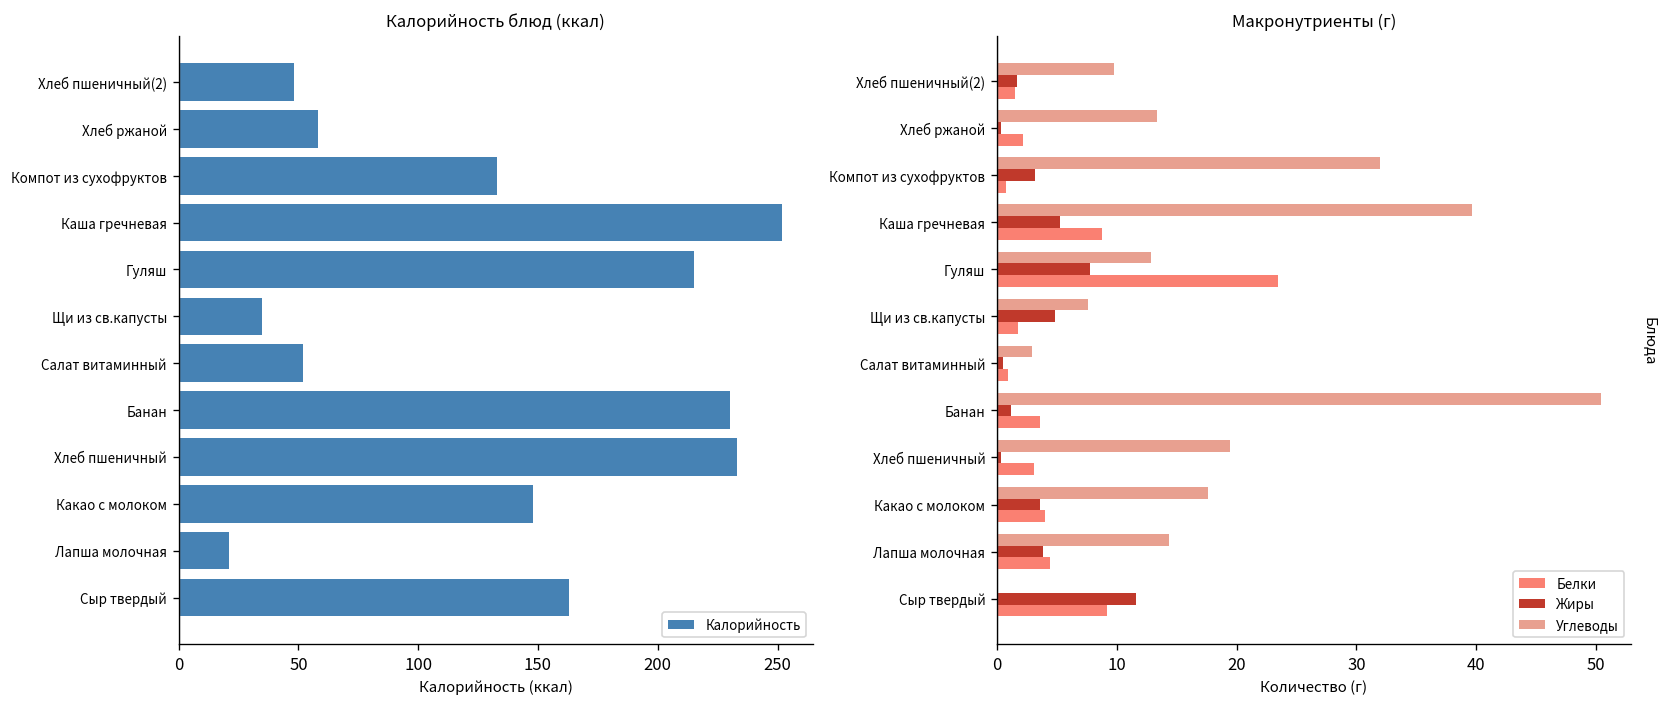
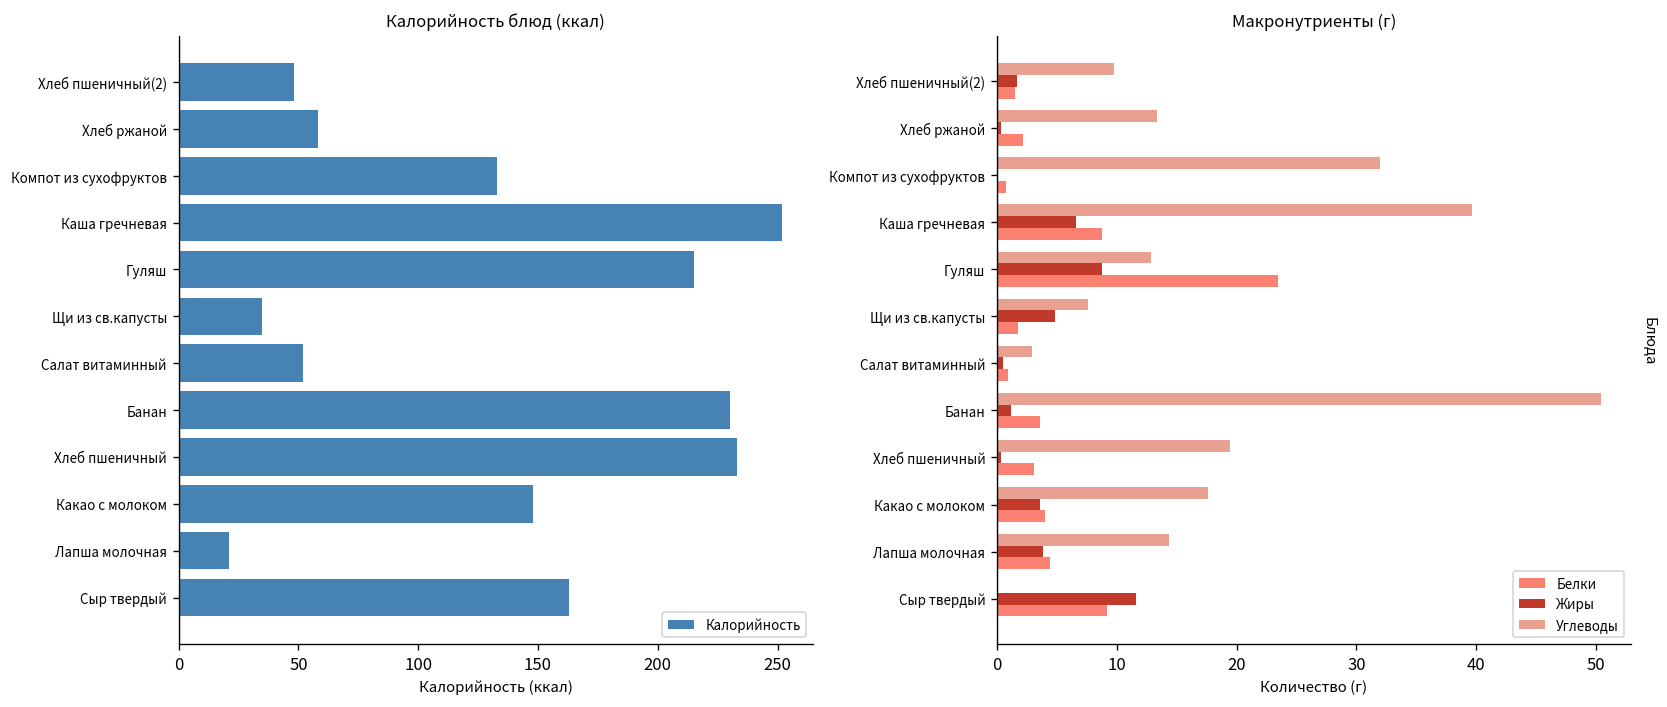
Макронутриенты (г), Жиры, Компот из сухофруктов: 3 -> 0
Макронутриенты (г), Жиры, Каша гречневая: 5 -> 7
Макронутриенты (г), Жиры, Гуляш: 8 -> 9
